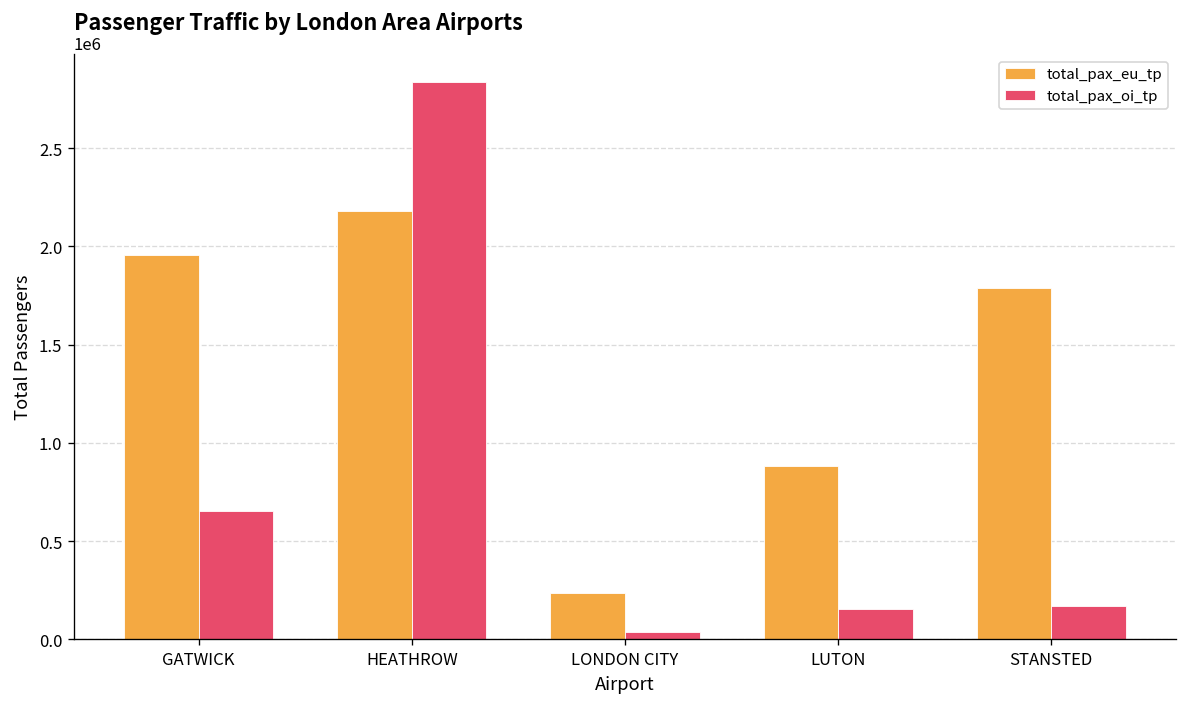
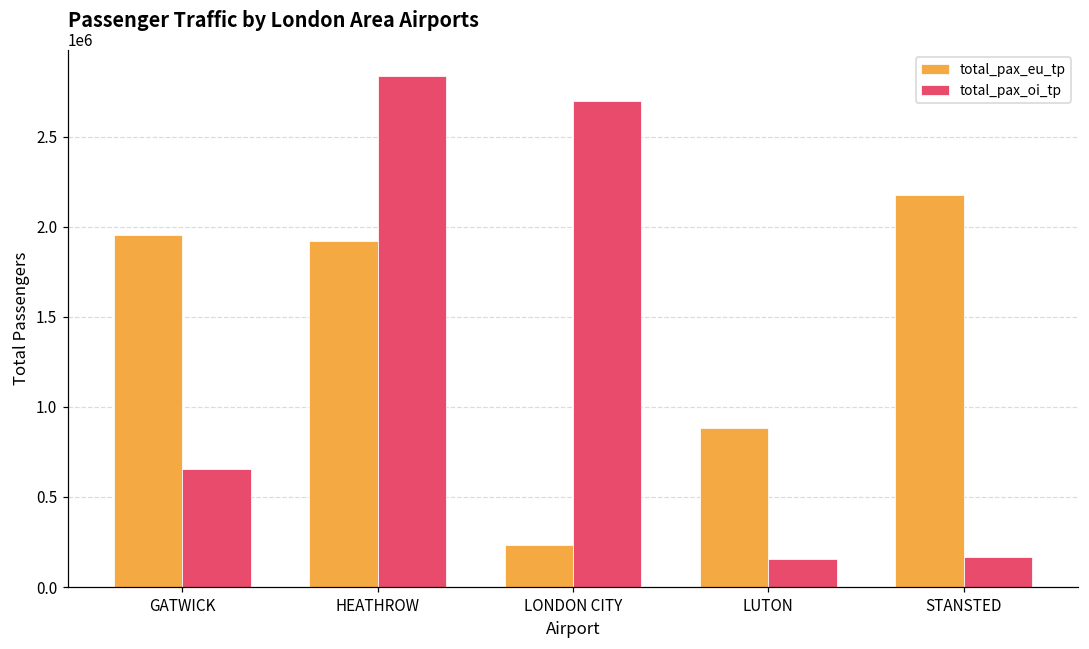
total_pax_eu_tp, HEATHROW: 2180000 -> 1920000
total_pax_oi_tp, LONDON CITY: 40000 -> 2700000
total_pax_eu_tp, STANSTED: 1790000 -> 2170000
